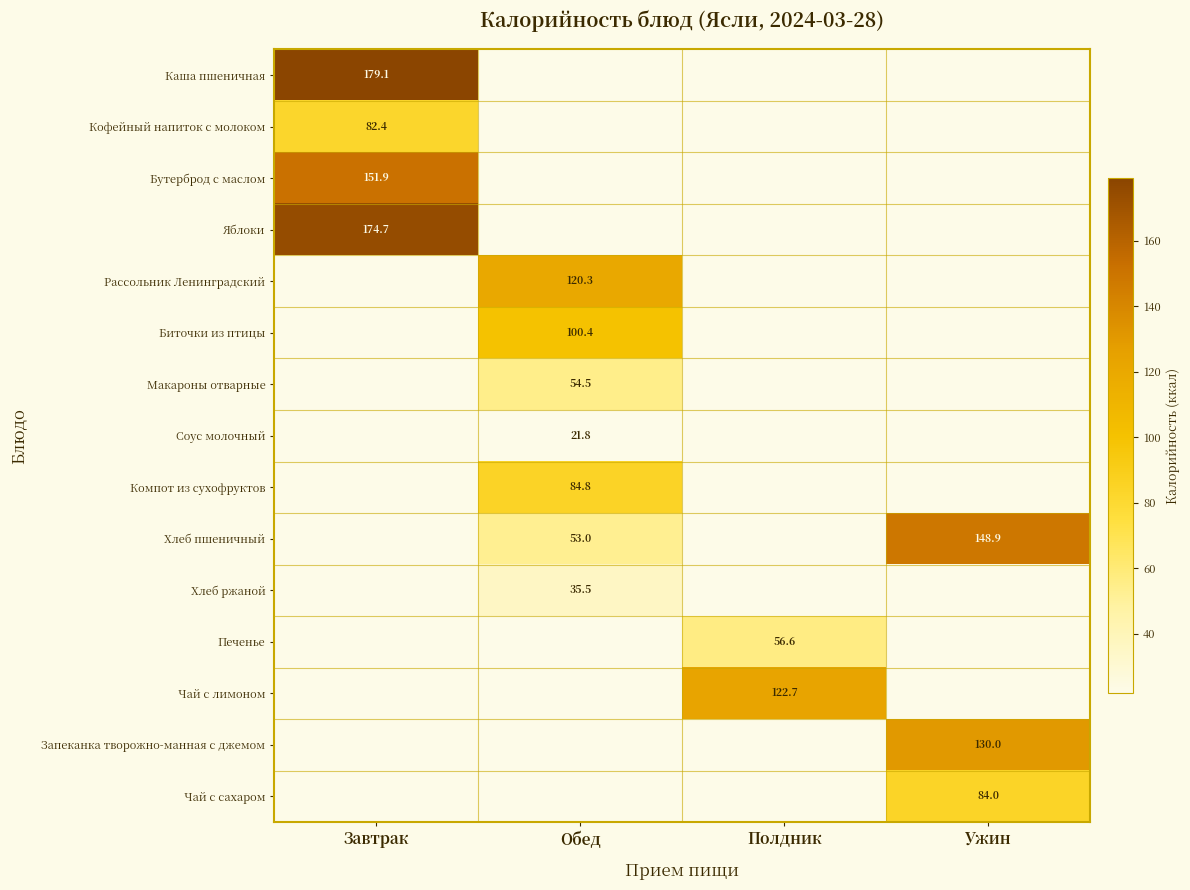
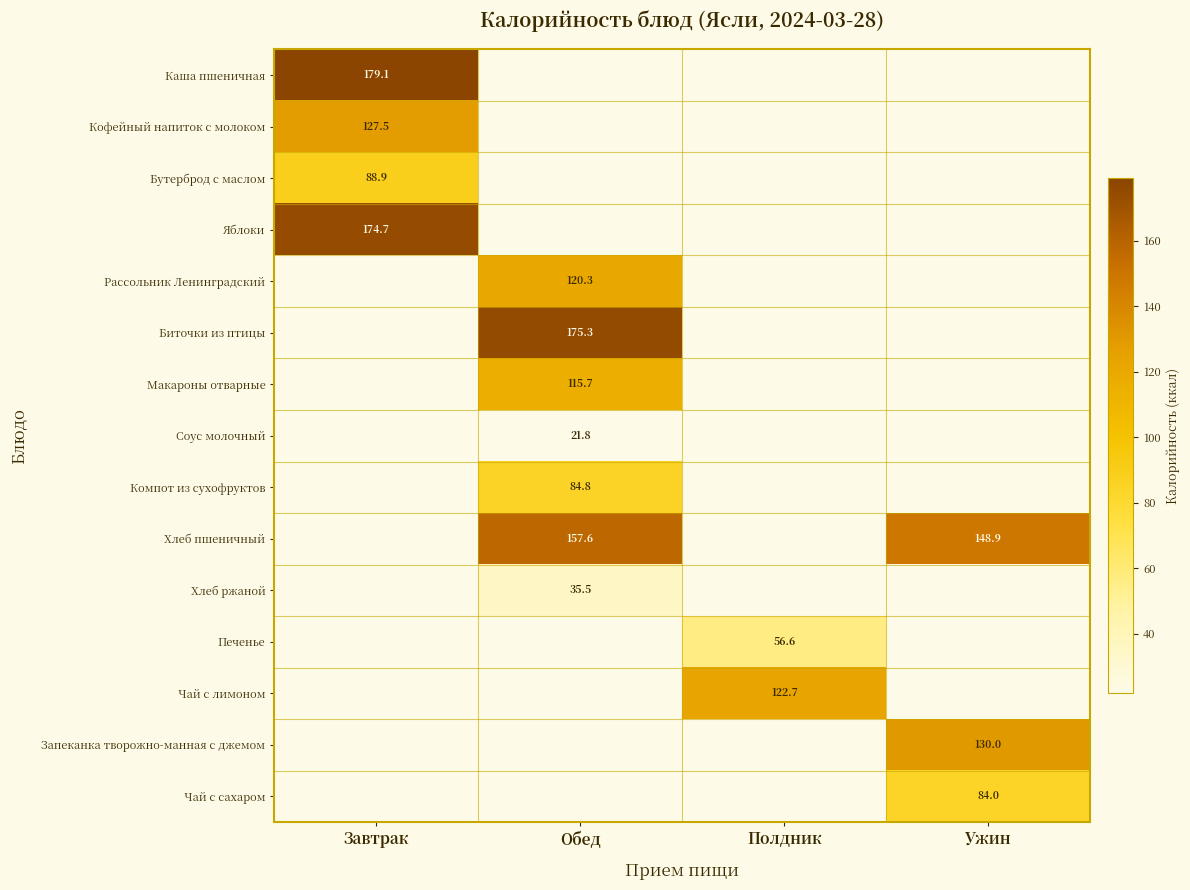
Кофейный напиток с молоком, Завтрак: 82.4 -> 127.5
Бутерброд с маслом, Завтрак: 151.9 -> 88.9
Биточки из птицы, Обед: 100.4 -> 175.3
Макароны отварные, Обед: 54.5 -> 115.7
Хлеб пшеничный, Обед: 53.0 -> 157.6
